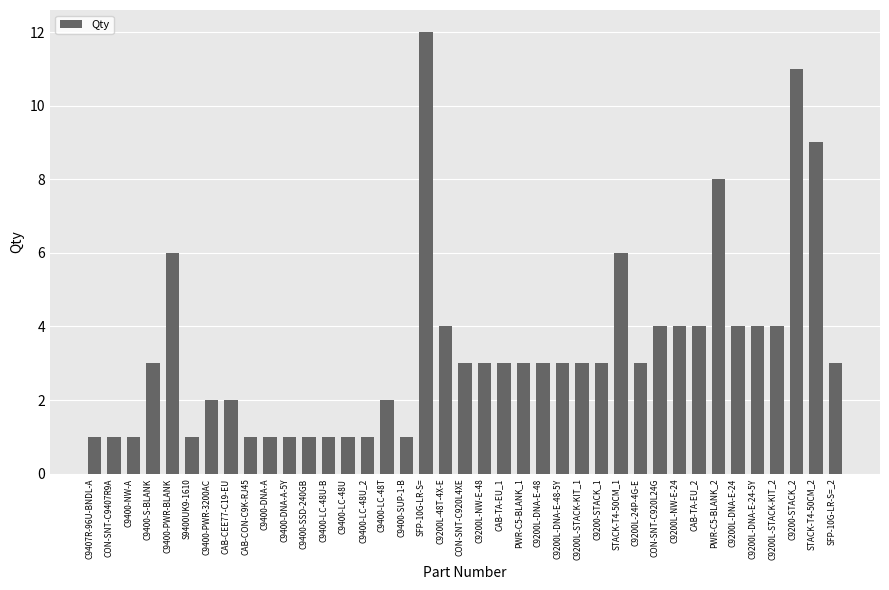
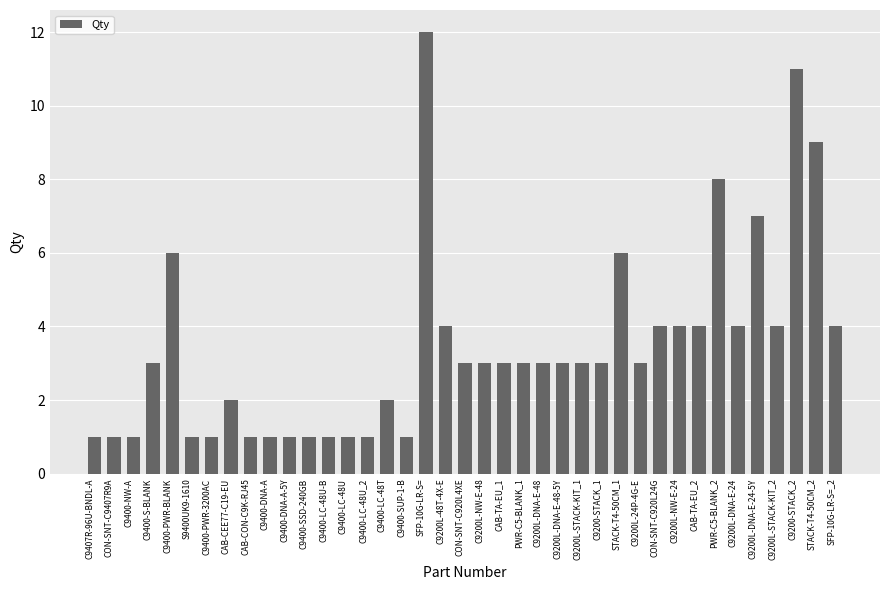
C9400-PWR-3200AC: 2 -> 1
C9200L-DNA-E-24-5Y: 4 -> 7
SFP-10G-LR-S=_2: 3 -> 4
